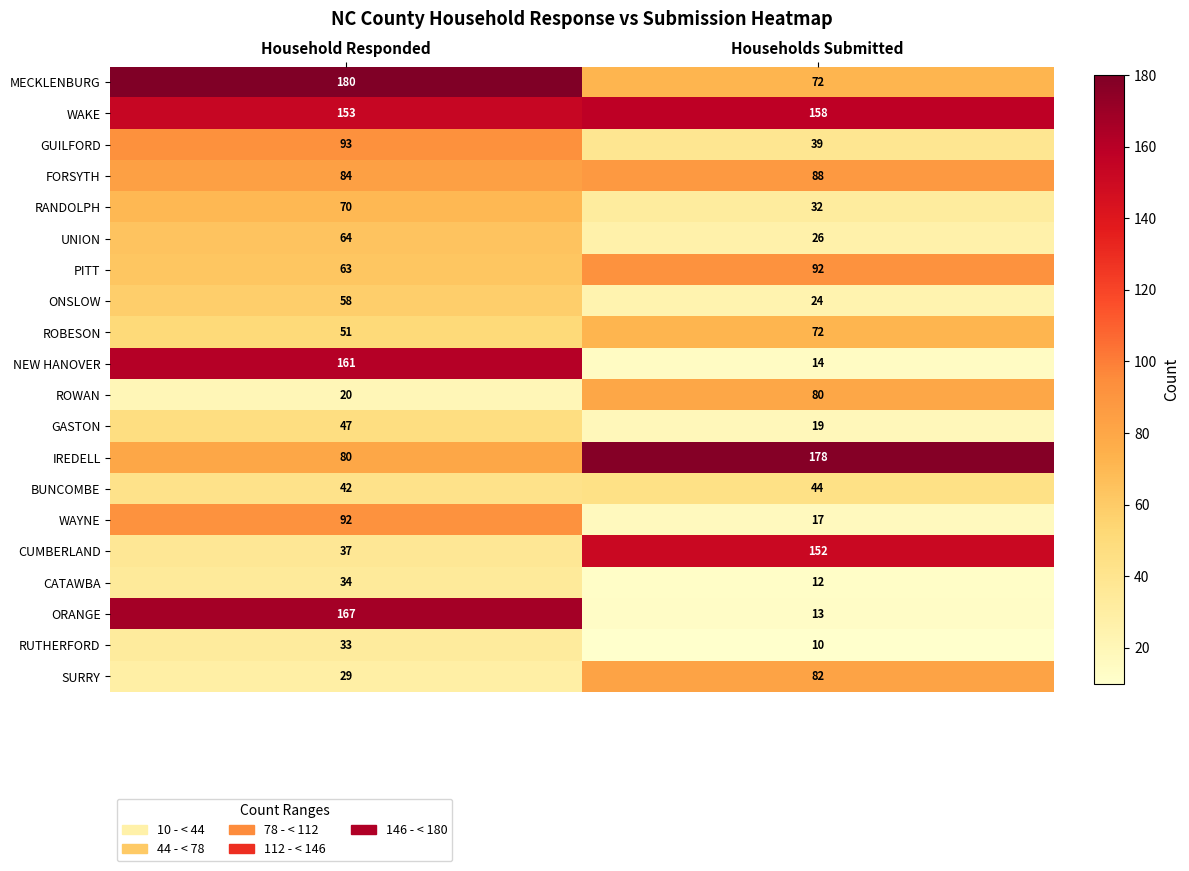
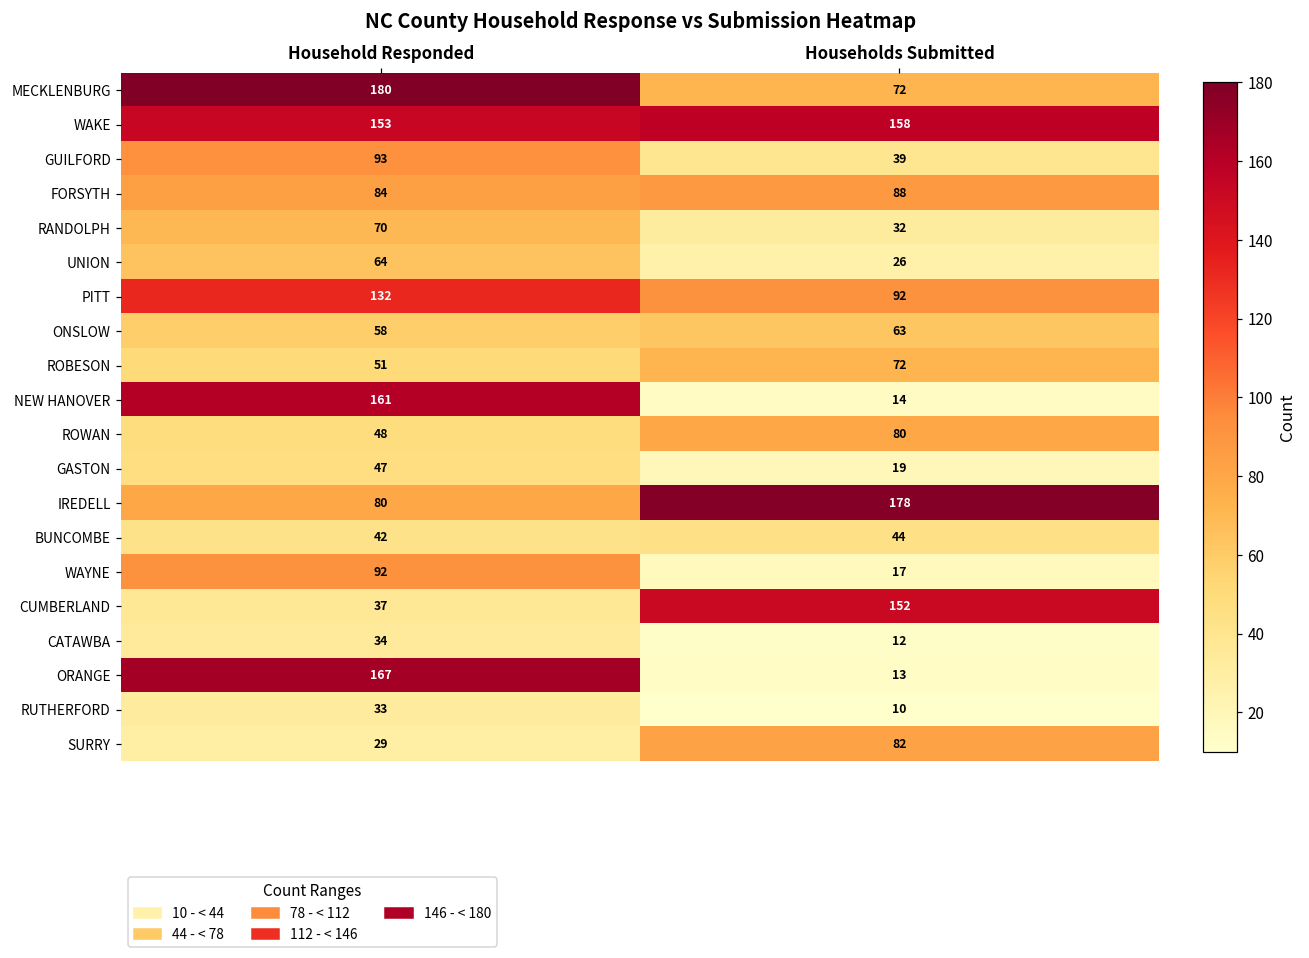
PITT, Household Responded: 63 -> 132
ONSLOW, Households Submitted: 24 -> 63
ROWAN, Household Responded: 20 -> 48
